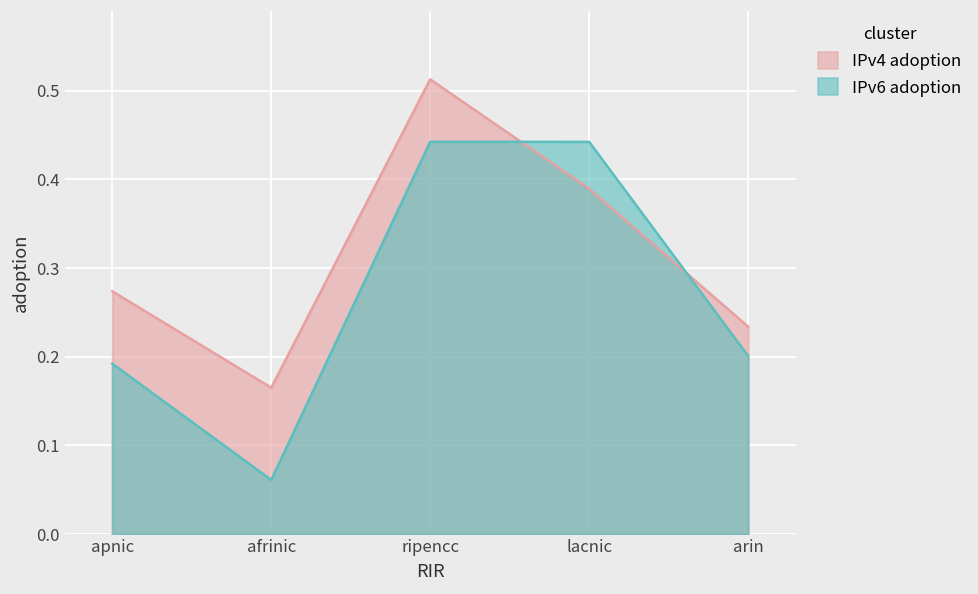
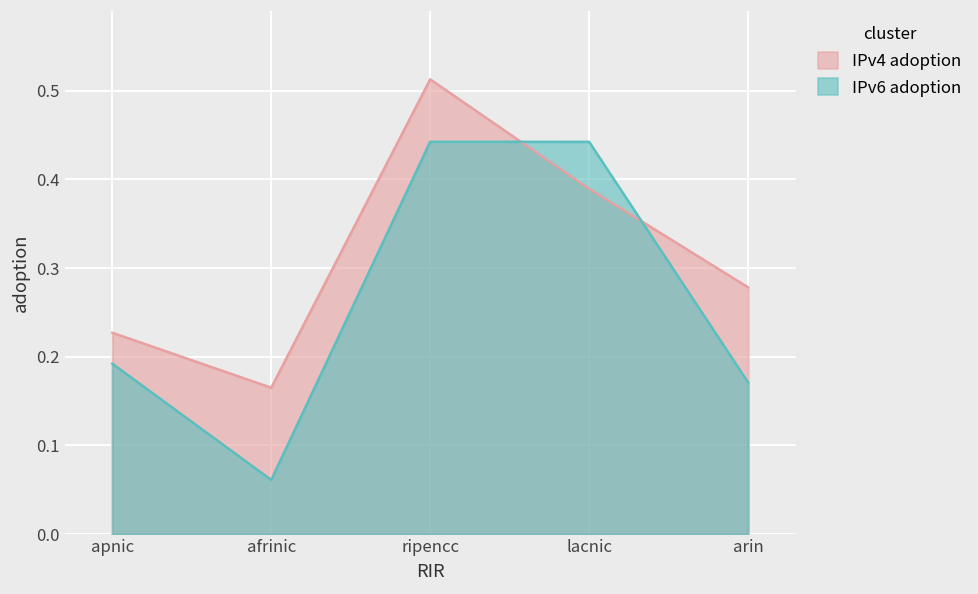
IPv4 adoption, apnic: 0.27 -> 0.23
IPv4 adoption, arin: 0.23 -> 0.28
IPv6 adoption, arin: 0.20 -> 0.17
